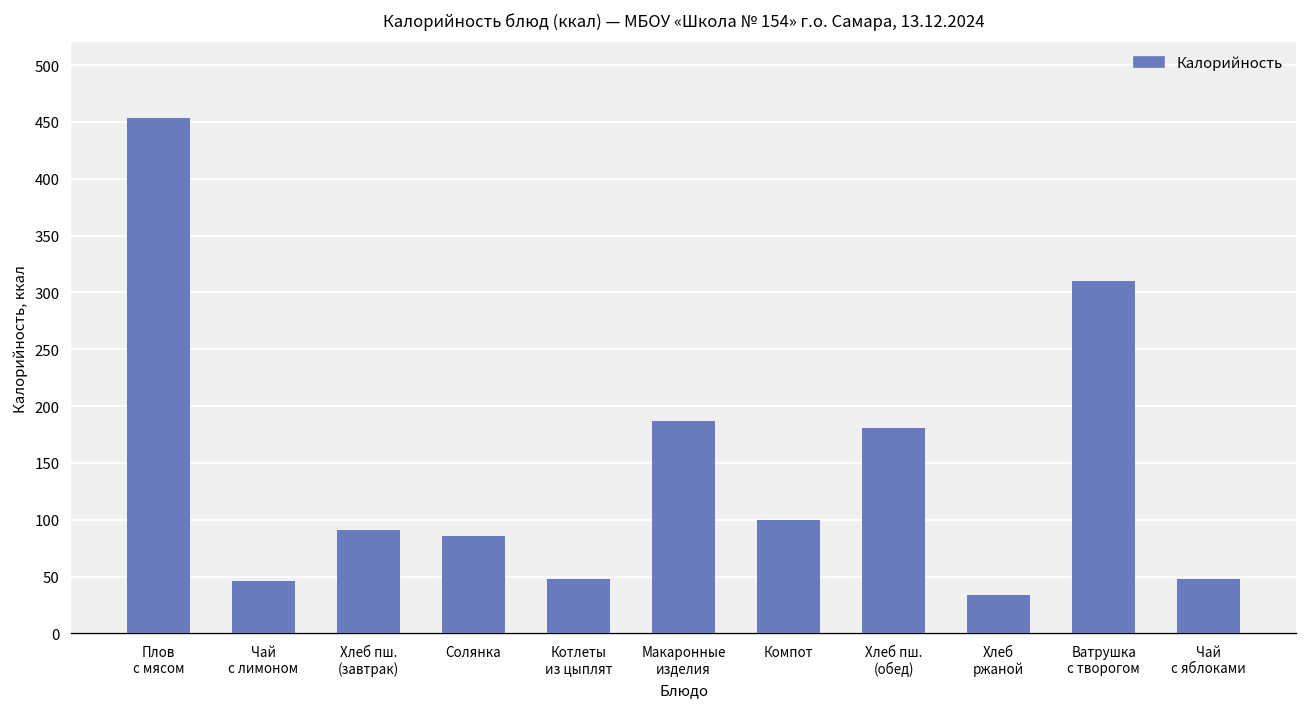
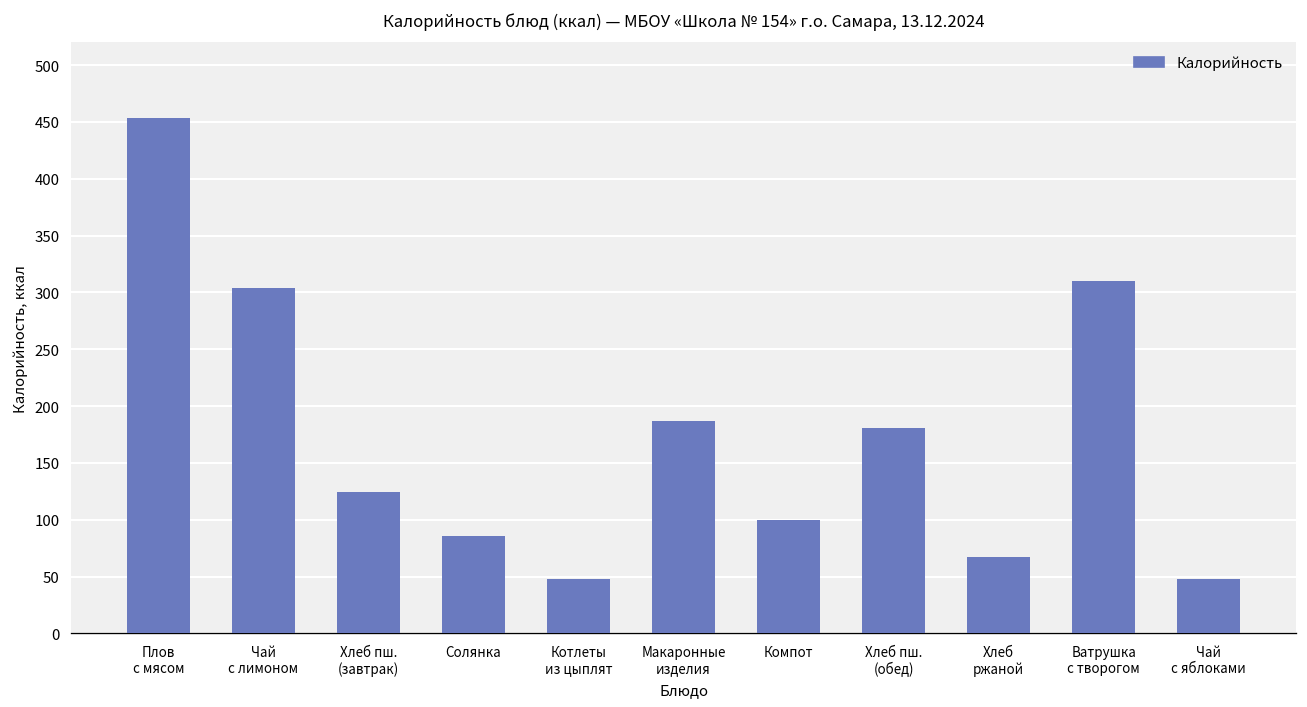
Чай с лимоном: 50 -> 300
Хлеб пш. (завтрак): 90 -> 120
Хлеб ржаной: 30 -> 70
